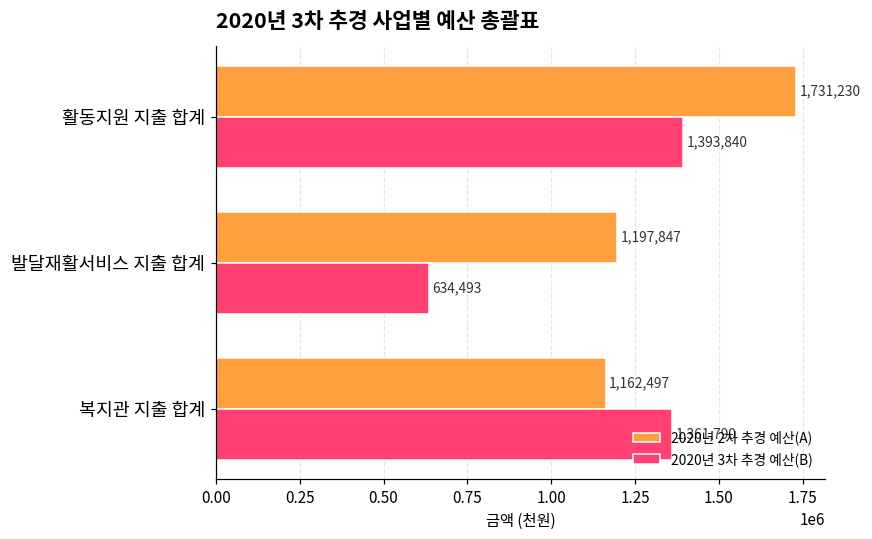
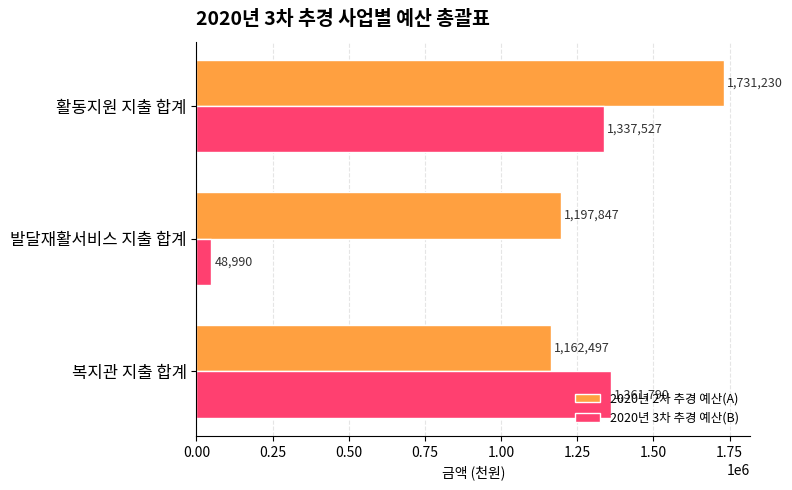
2020년 3차 추경 예산(B), 활동지원 지출 합계: 1,393,840 -> 1,337,527
2020년 3차 추경 예산(B), 발달재활서비스 지출 합계: 634,493 -> 48,990
